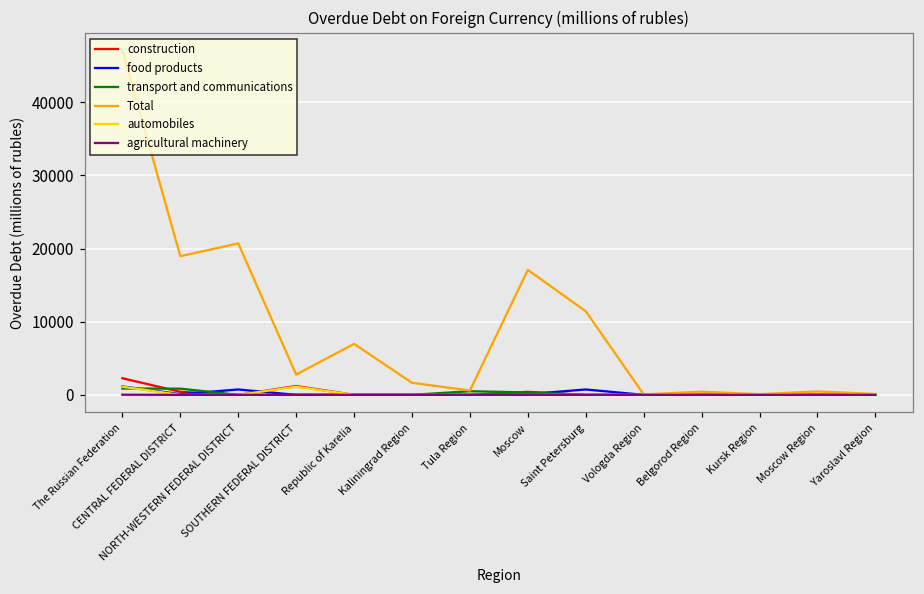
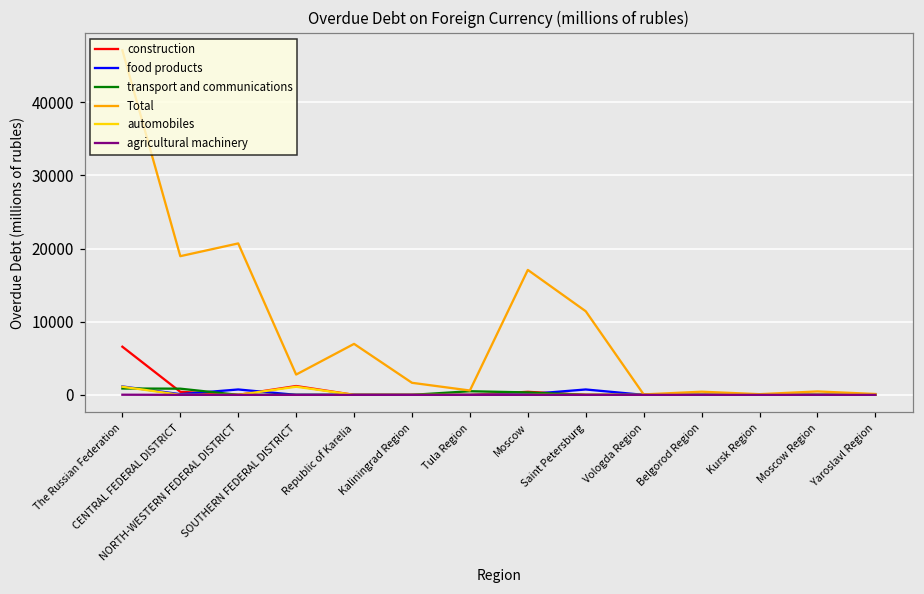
construction, The Russian Federation: 2000 -> 7000
